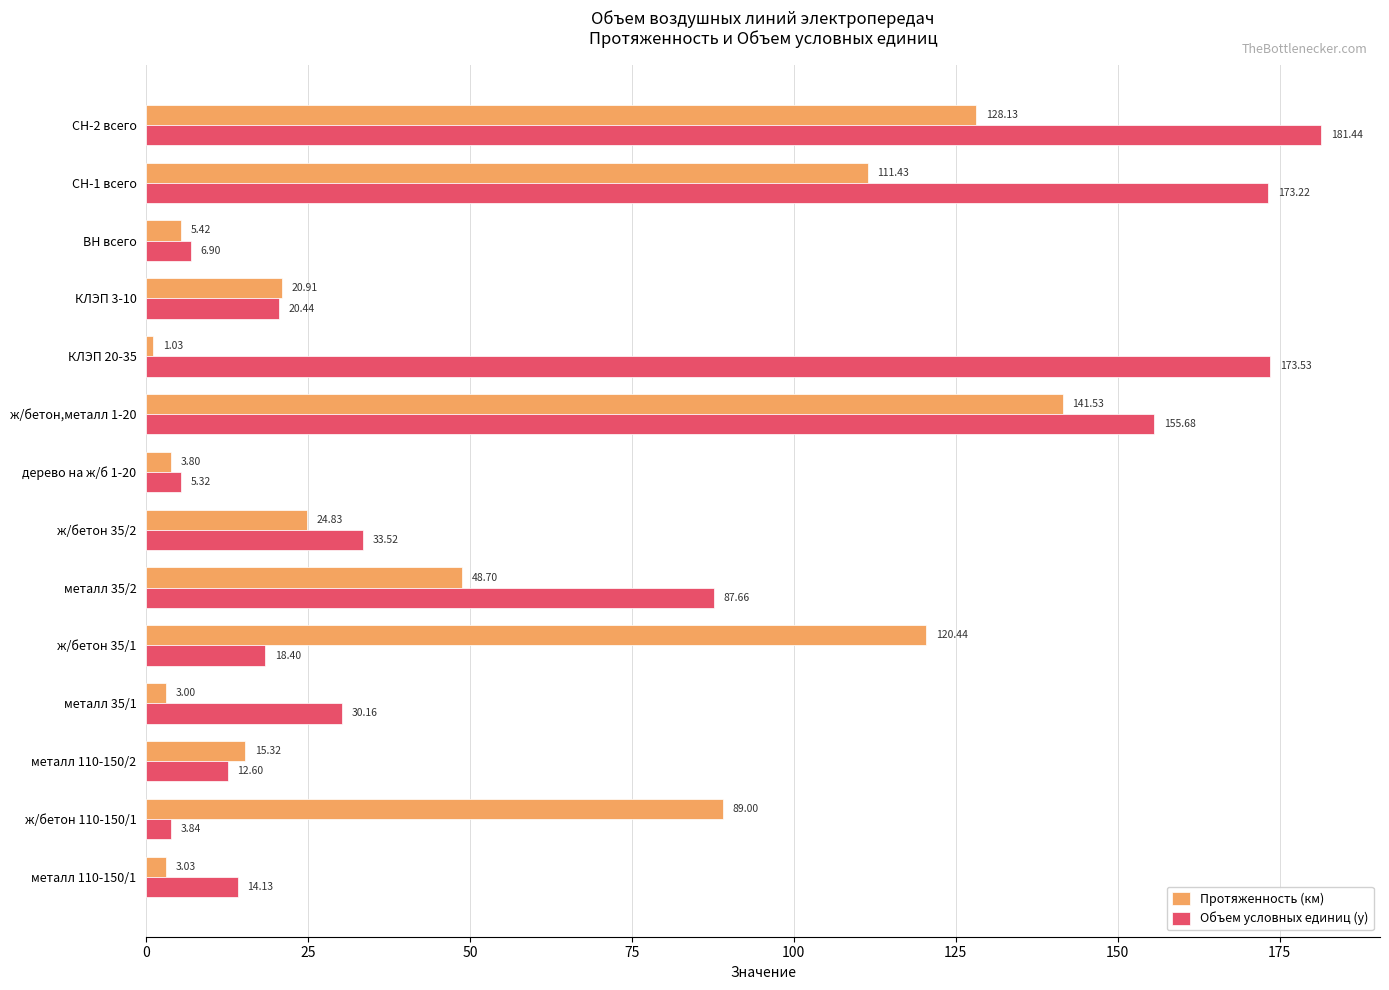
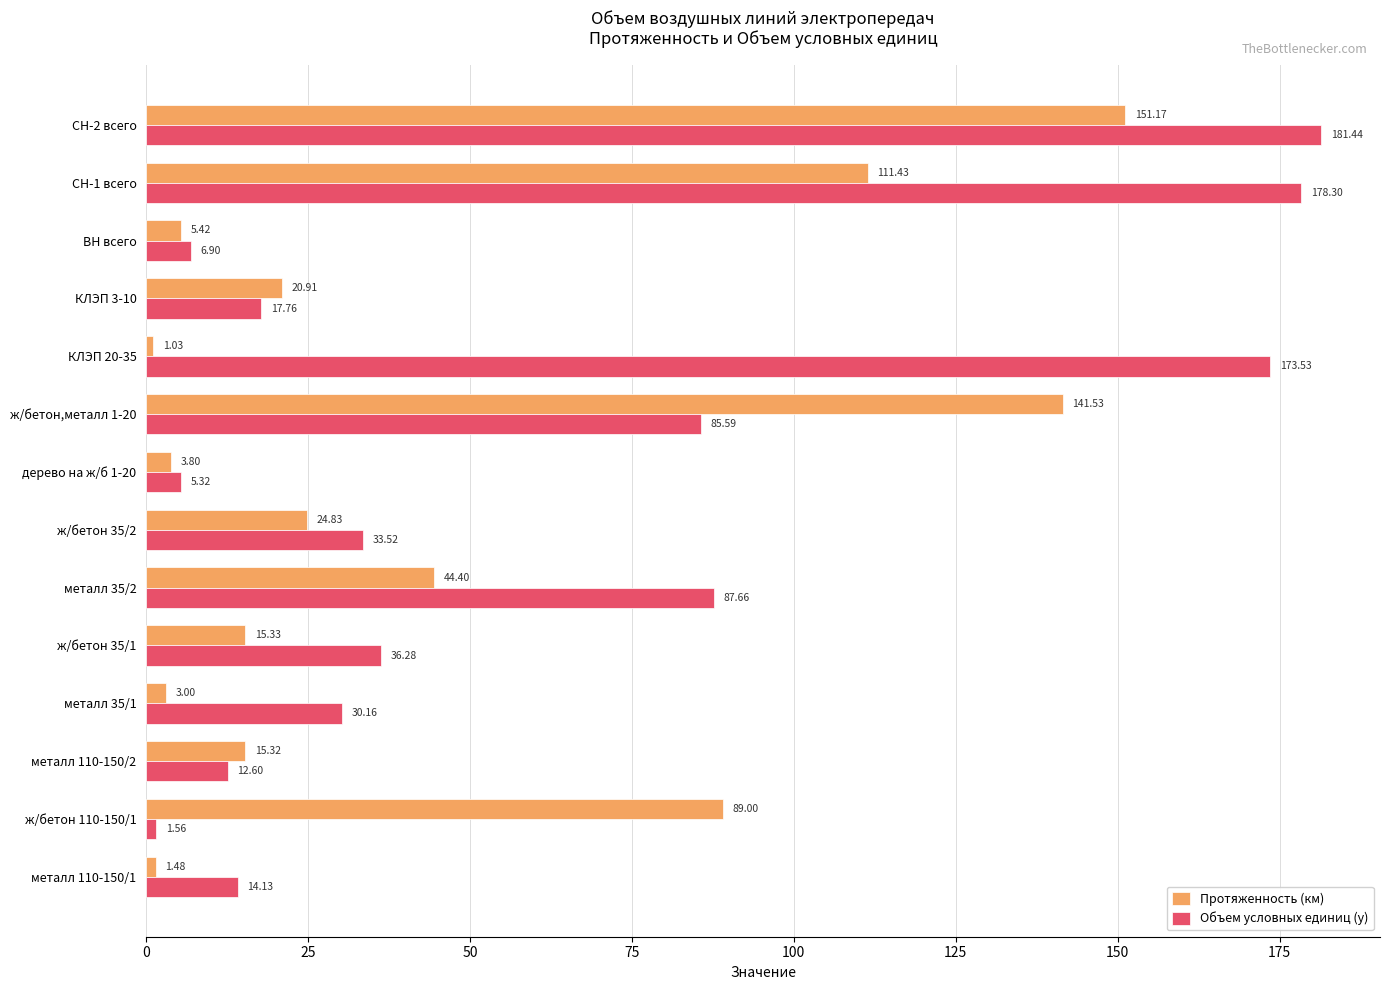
Протяженность (км), СН-2 всего: 128.13 -> 151.17
Объем условных единиц (у), СН-1 всего: 173.22 -> 178.30
Объем условных единиц (у), КЛЭП 3-10: 20.44 -> 17.76
Объем условных единиц (у), ж/бетон,металл 1-20: 155.68 -> 85.59
Протяженность (км), металл 35/2: 48.70 -> 44.40
Протяженность (км), ж/бетон 35/1: 120.44 -> 15.33
Объем условных единиц (у), ж/бетон 35/1: 18.40 -> 36.28
Объем условных единиц (у), ж/бетон 110-150/1: 3.84 -> 1.56
Протяженность (км), металл 110-150/1: 3.03 -> 1.48
